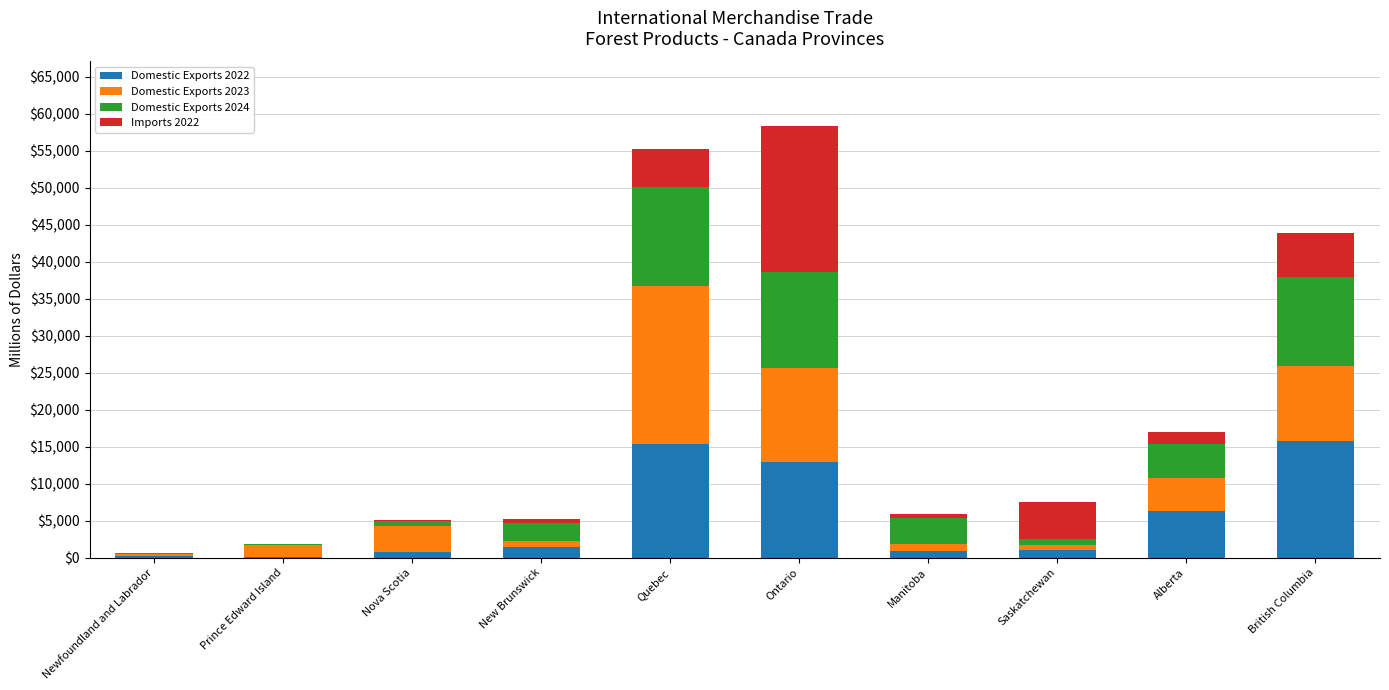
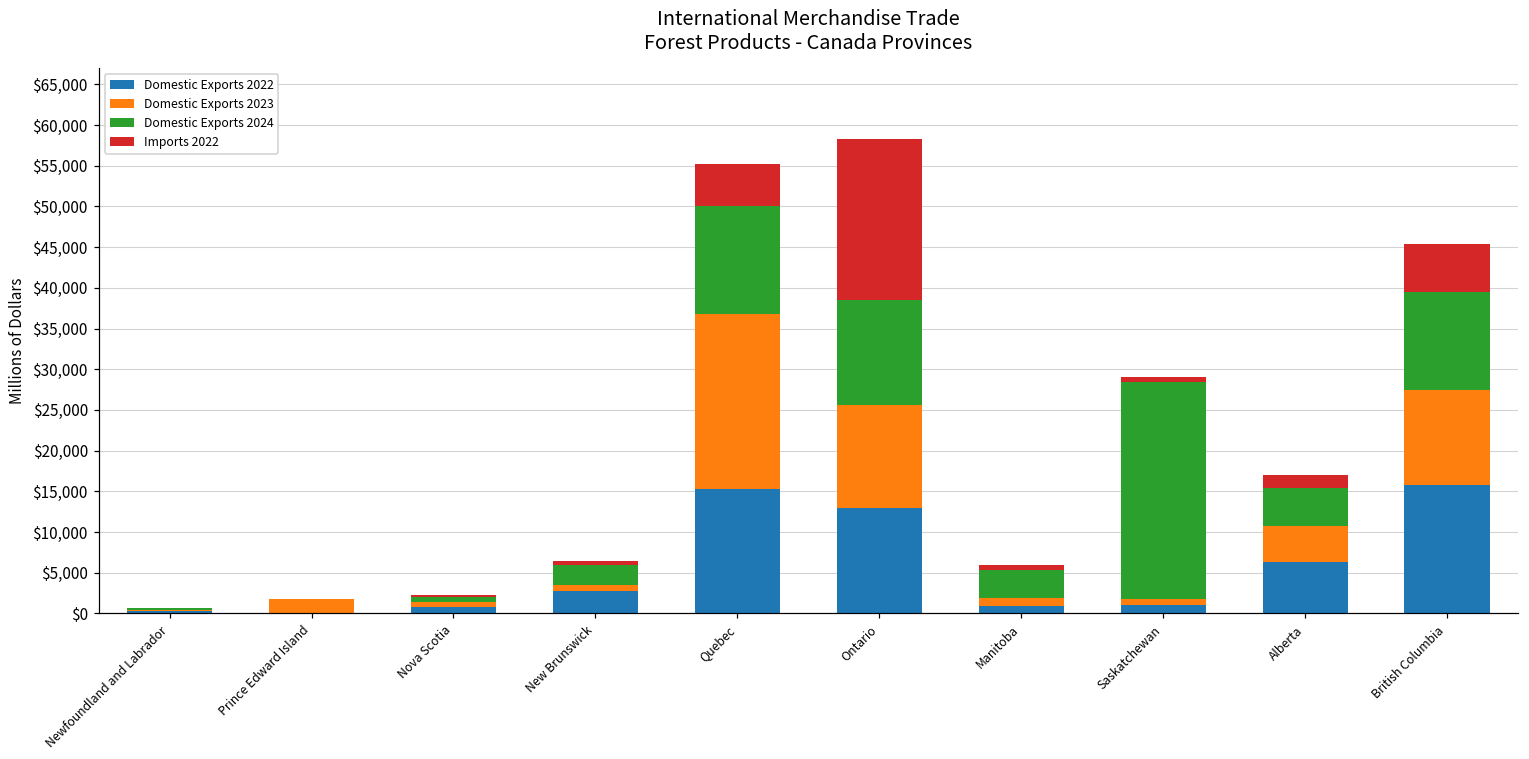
Domestic Exports 2023, Nova Scotia: $3,000 -> $1,000
Domestic Exports 2022, New Brunswick: $1,000 -> $3,000
Domestic Exports 2024, Saskatchewan: $1,000 -> $27,000
Imports 2022, Saskatchewan: $5,000 -> $1,000
Domestic Exports 2023, British Columbia: $10,000 -> $12,000
